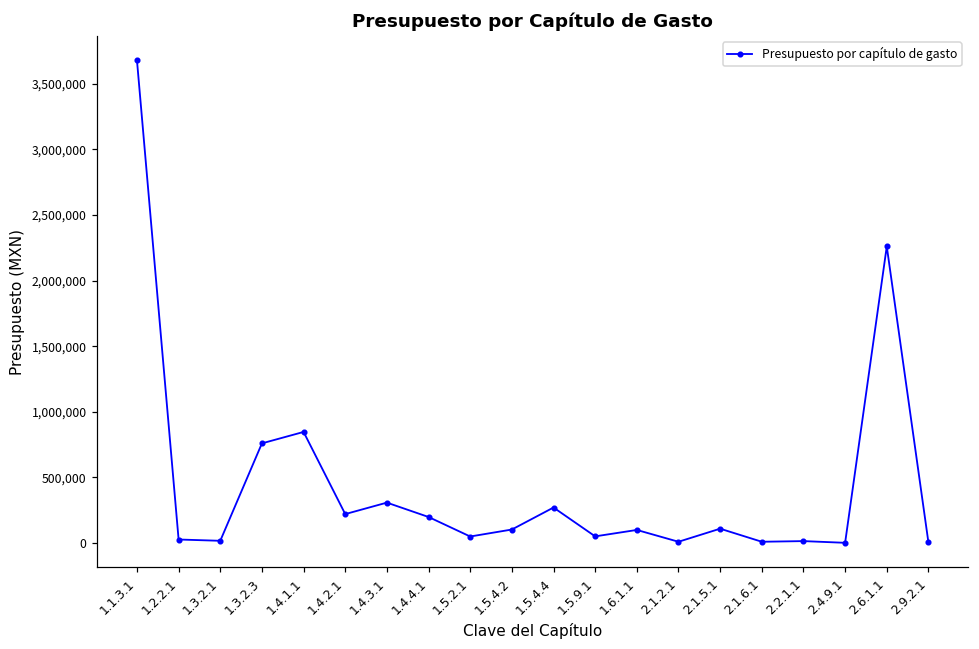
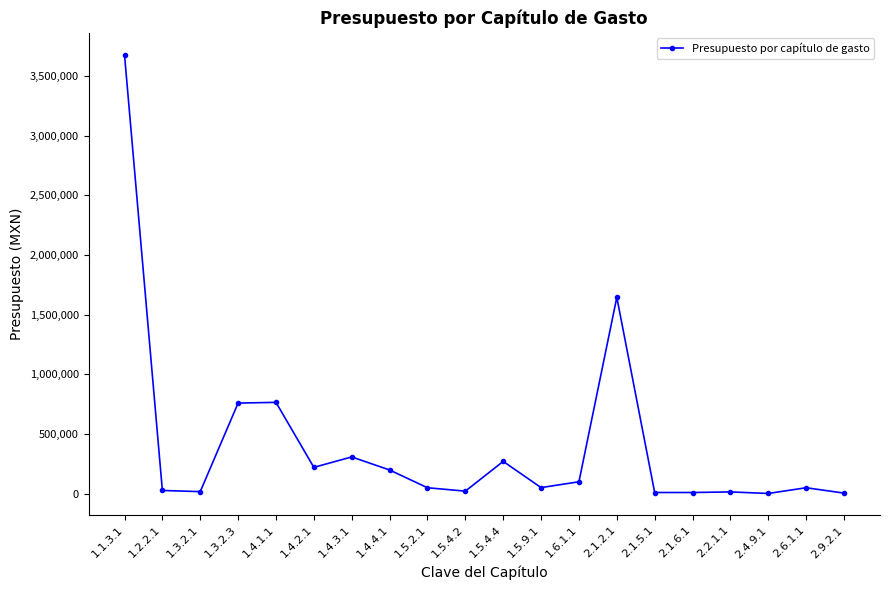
1.4.1.1: 850,000 -> 770,000
1.5.4.2: 100,000 -> 20,000
2.1.2.1: 10,000 -> 1,650,000
2.1.5.1: 110,000 -> 10,000
2.6.1.1: 2,260,000 -> 50,000
